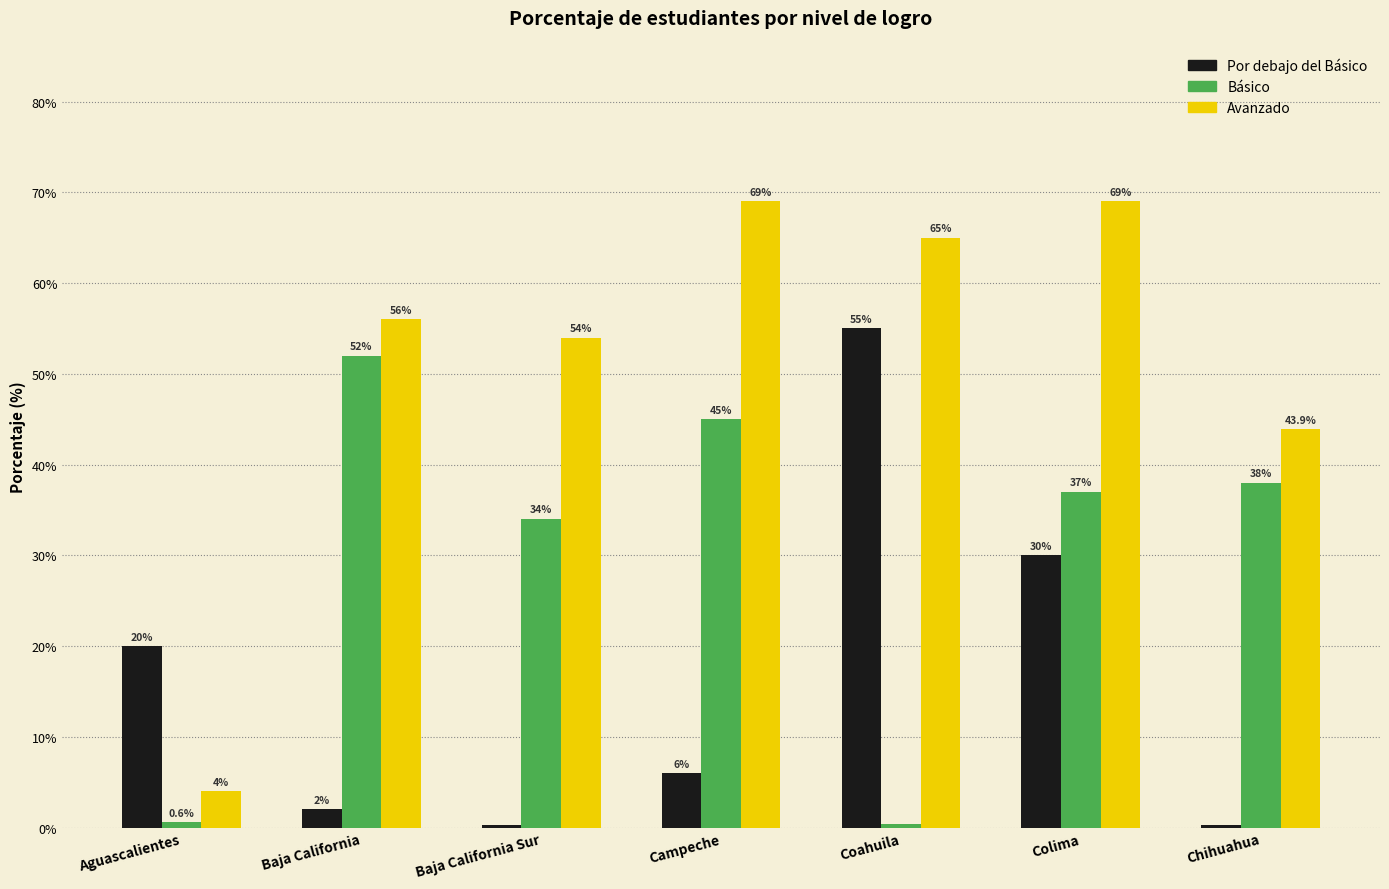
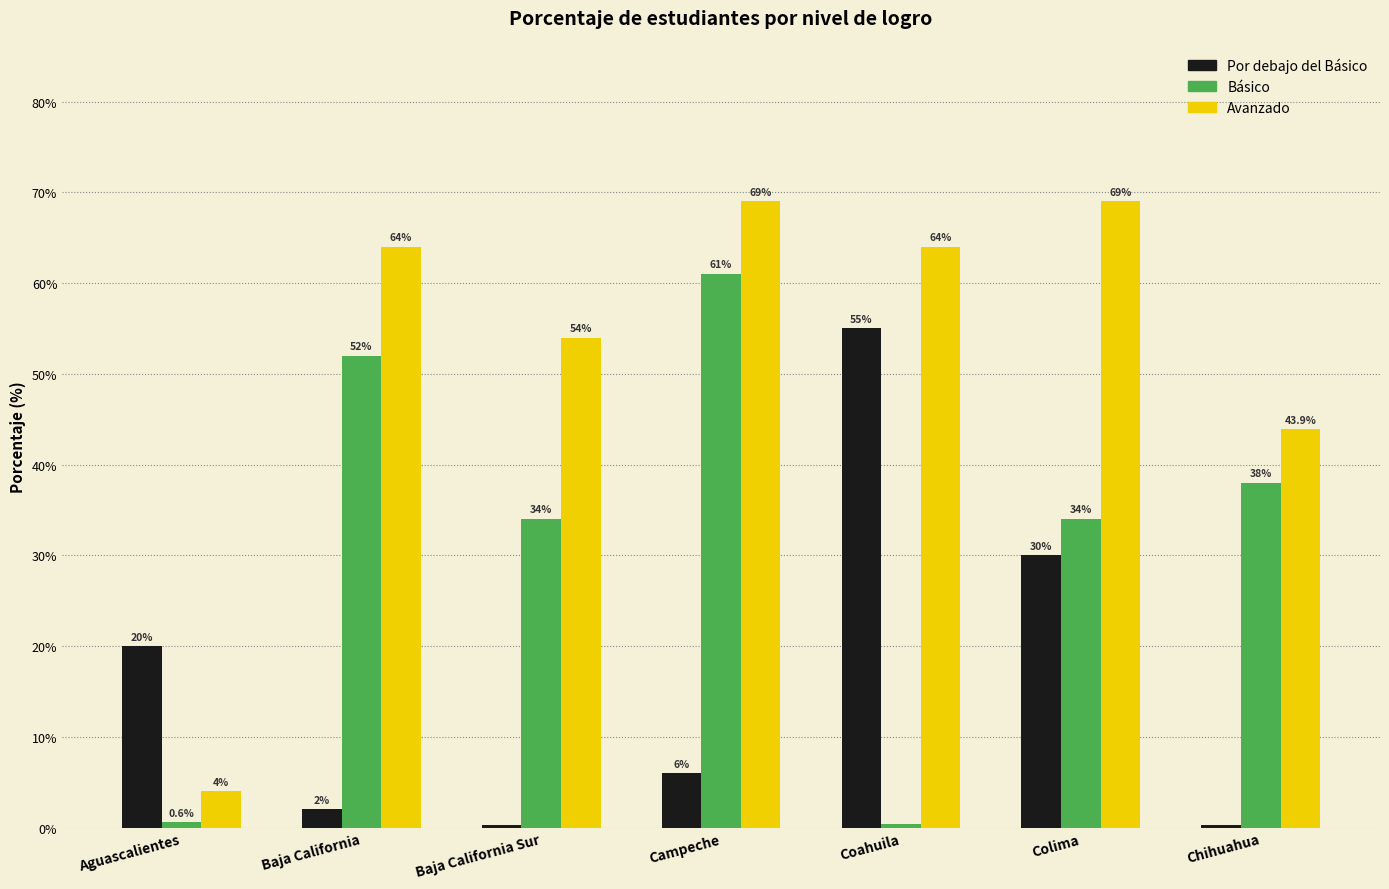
Avanzado, Baja California: 56% -> 64%
Básico, Campeche: 45% -> 61%
Avanzado, Coahuila: 65% -> 64%
Básico, Colima: 37% -> 34%
